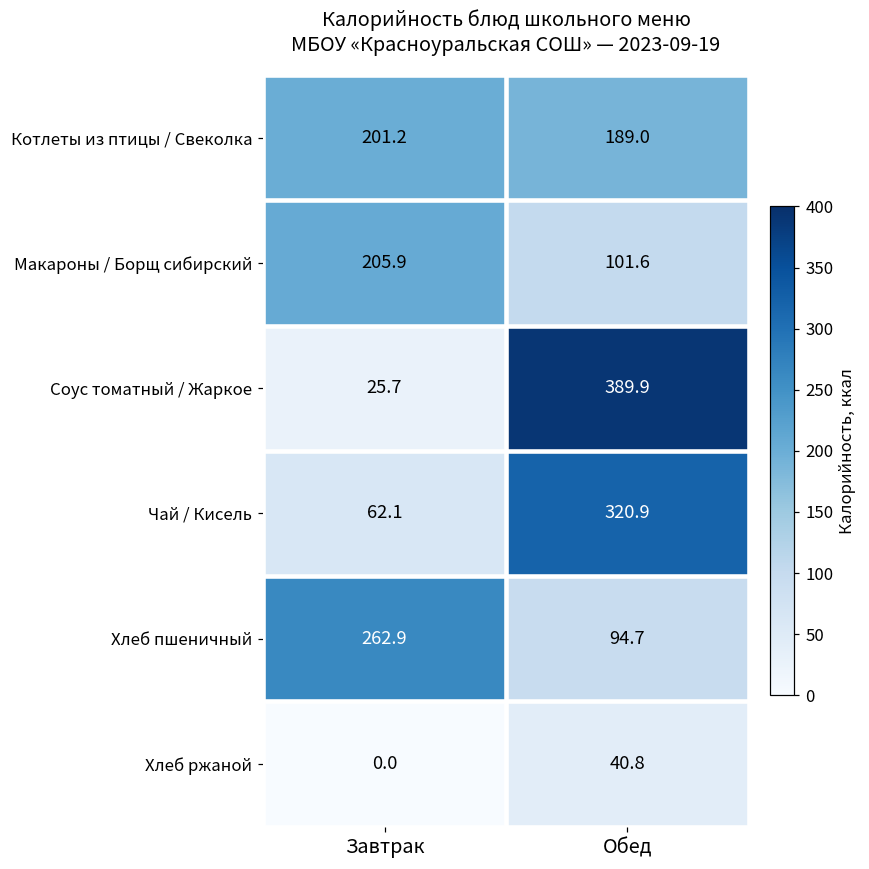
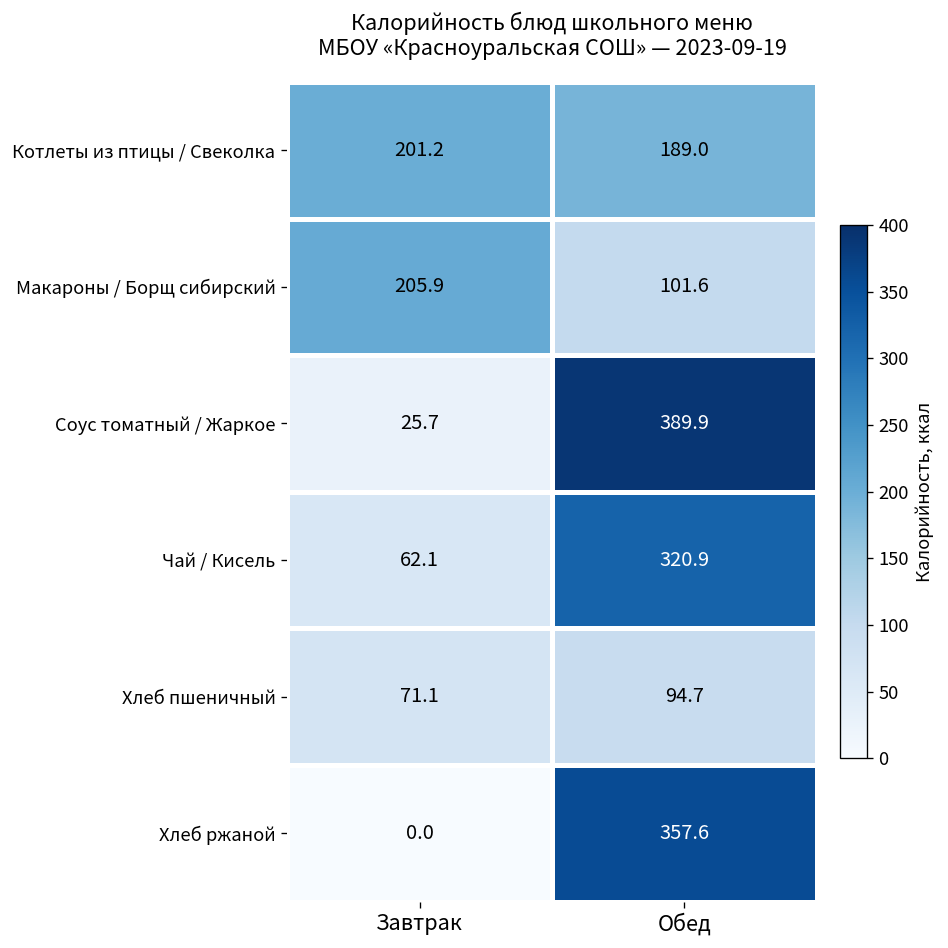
Хлеб пшеничный, Завтрак: 262.9 -> 71.1
Хлеб ржаной, Обед: 40.8 -> 357.6
